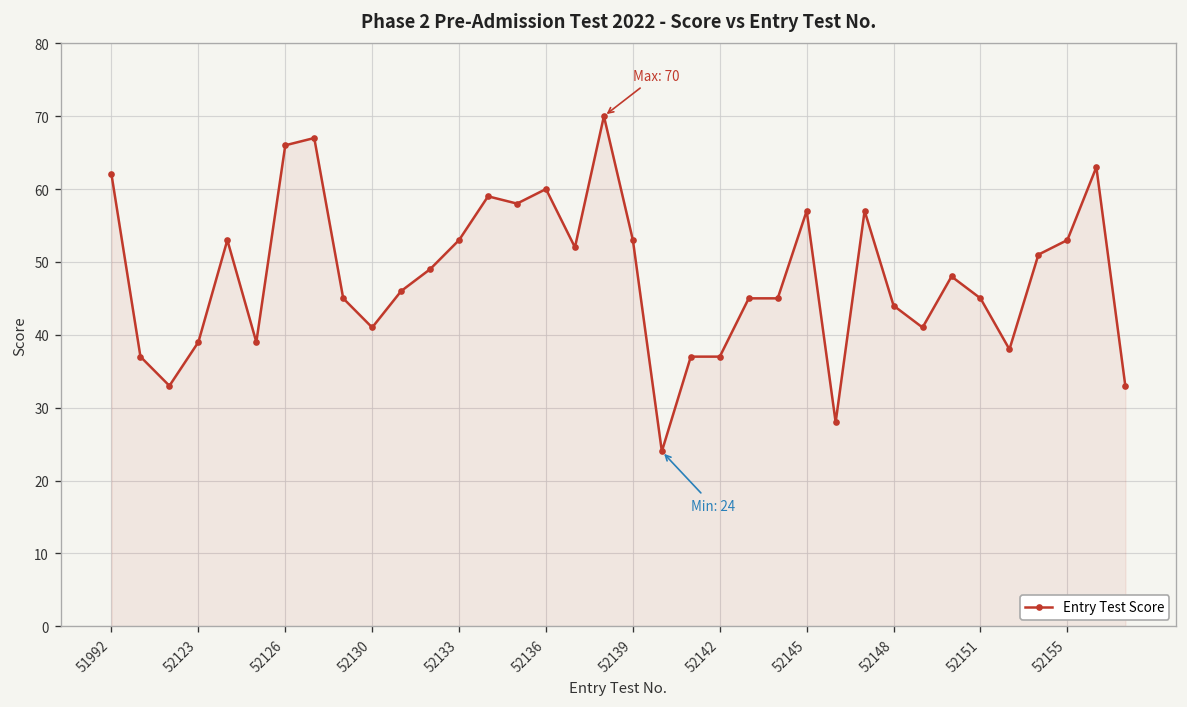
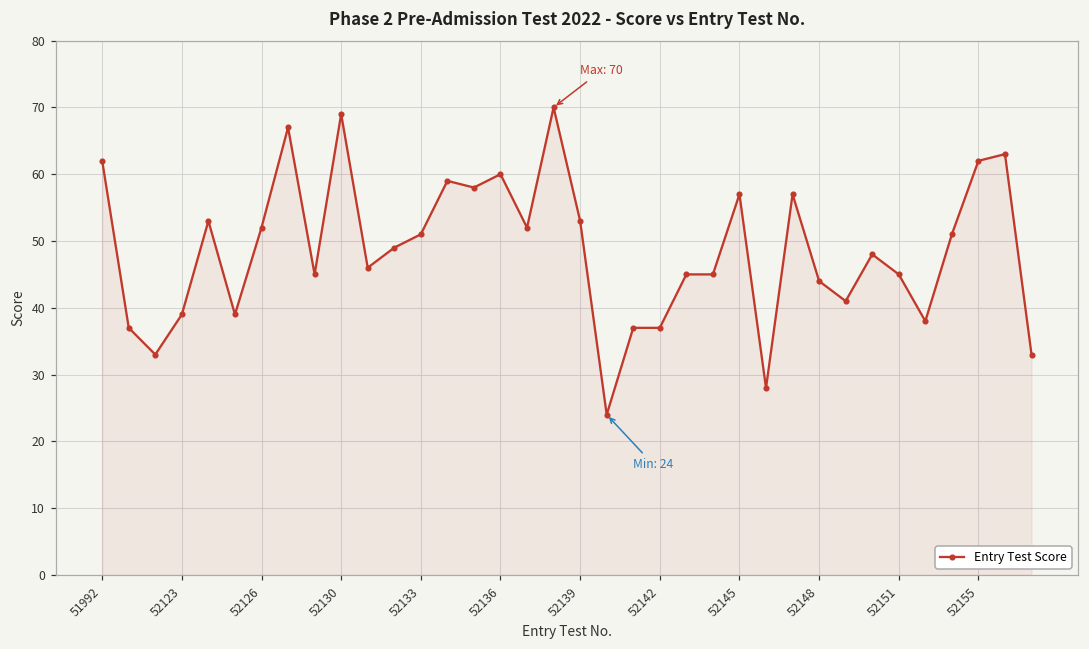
52126: 66 -> 52
52130: 41 -> 69
52133: 53 -> 51
52155: 53 -> 62
